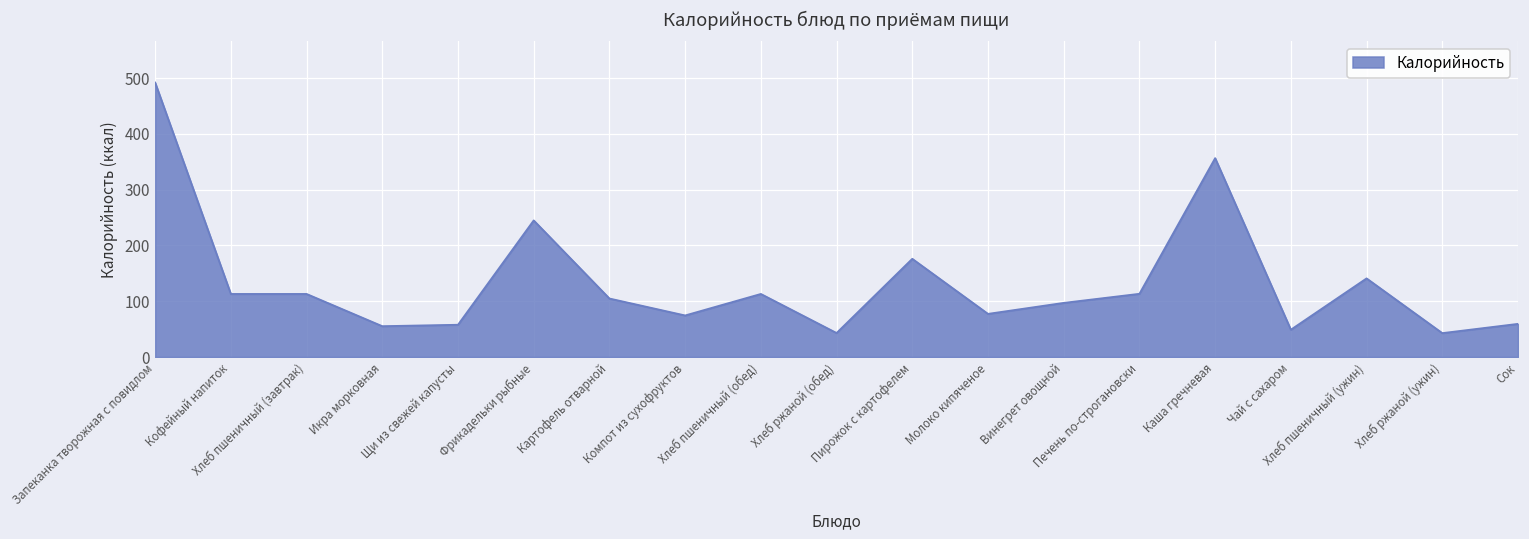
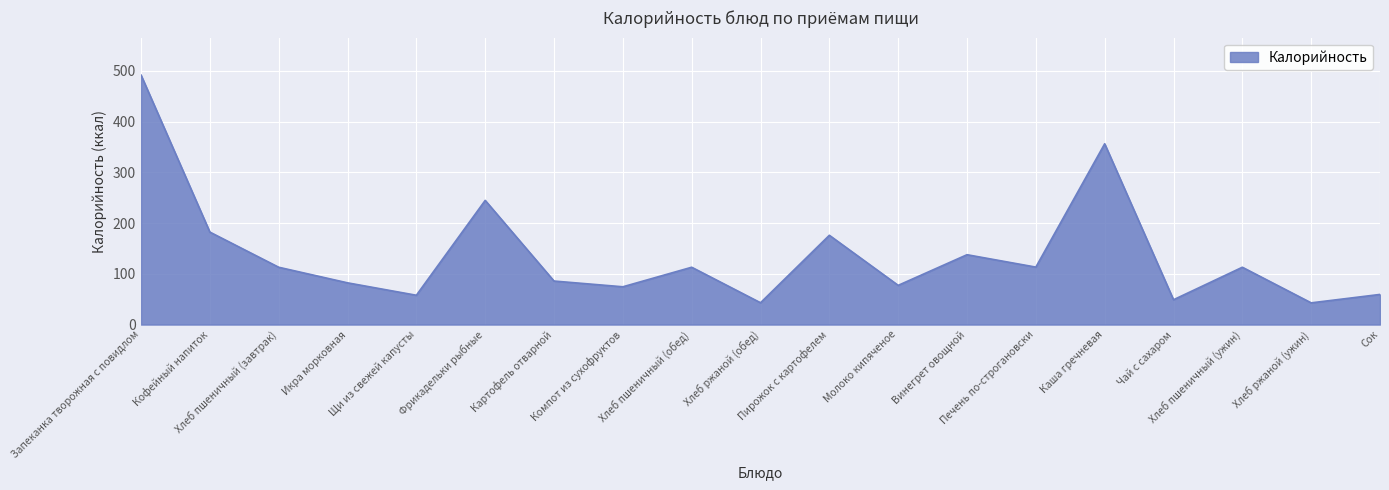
Кофейный напиток: 110 -> 180
Икра морковная: 60 -> 80
Картофель отварной: 100 -> 90
Винегрет овощной: 100 -> 140
Хлеб пшеничный (ужин): 140 -> 110
